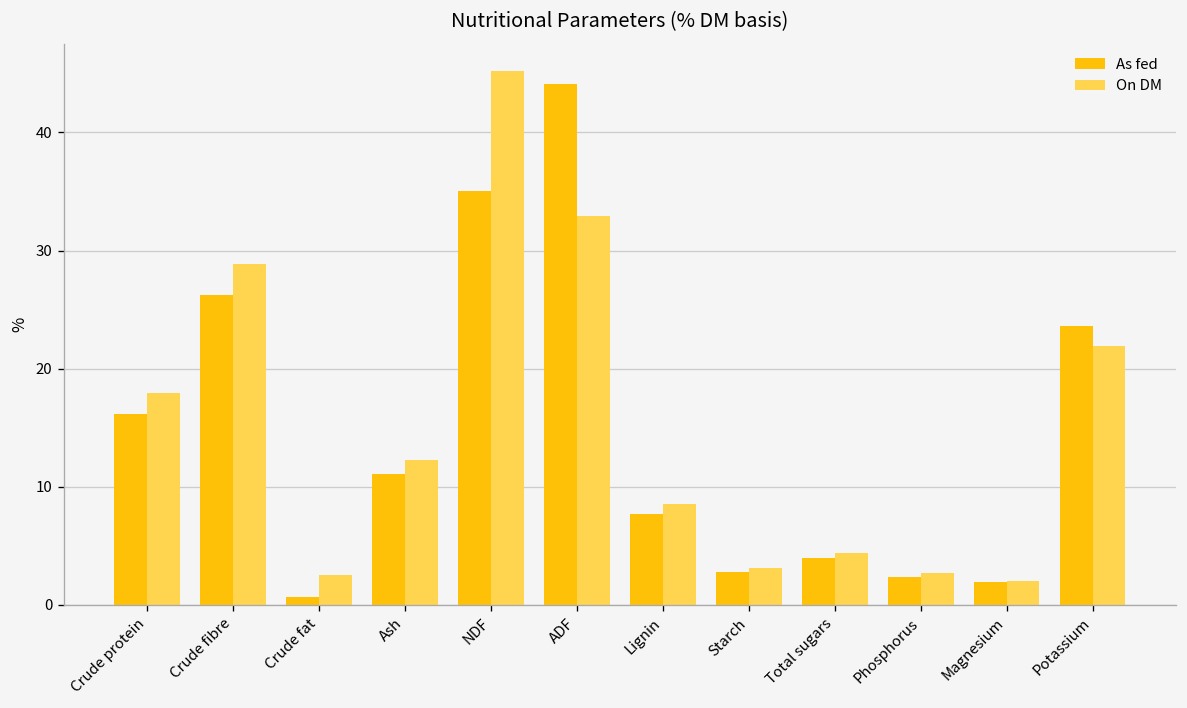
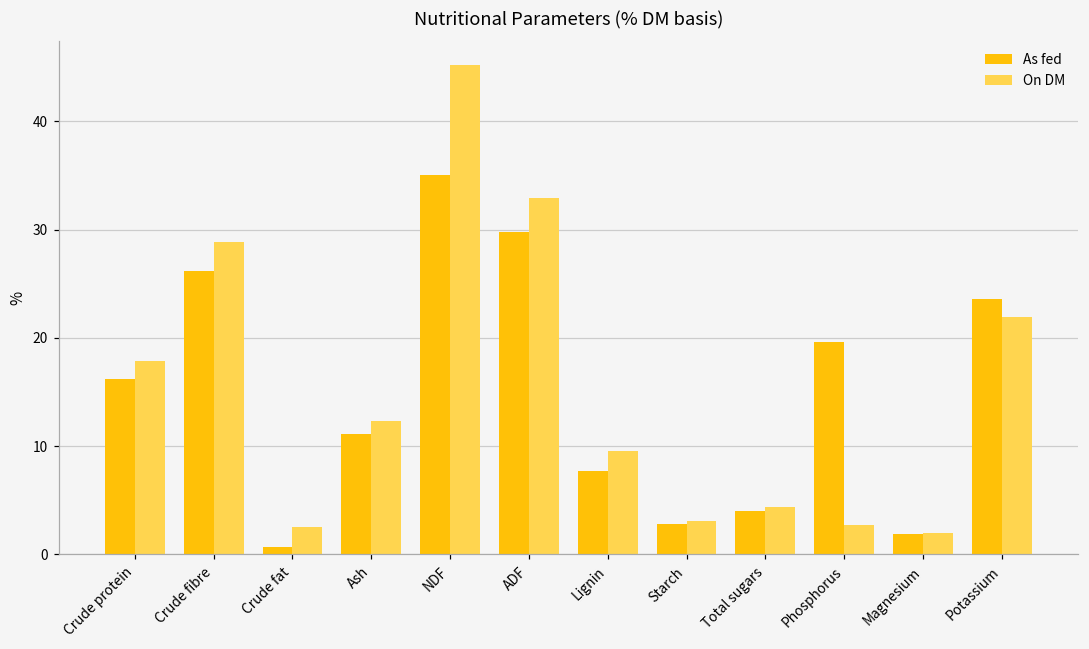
As fed, ADF: 44 -> 30
On DM, Lignin: 9 -> 10
As fed, Phosphorus: 2 -> 20
